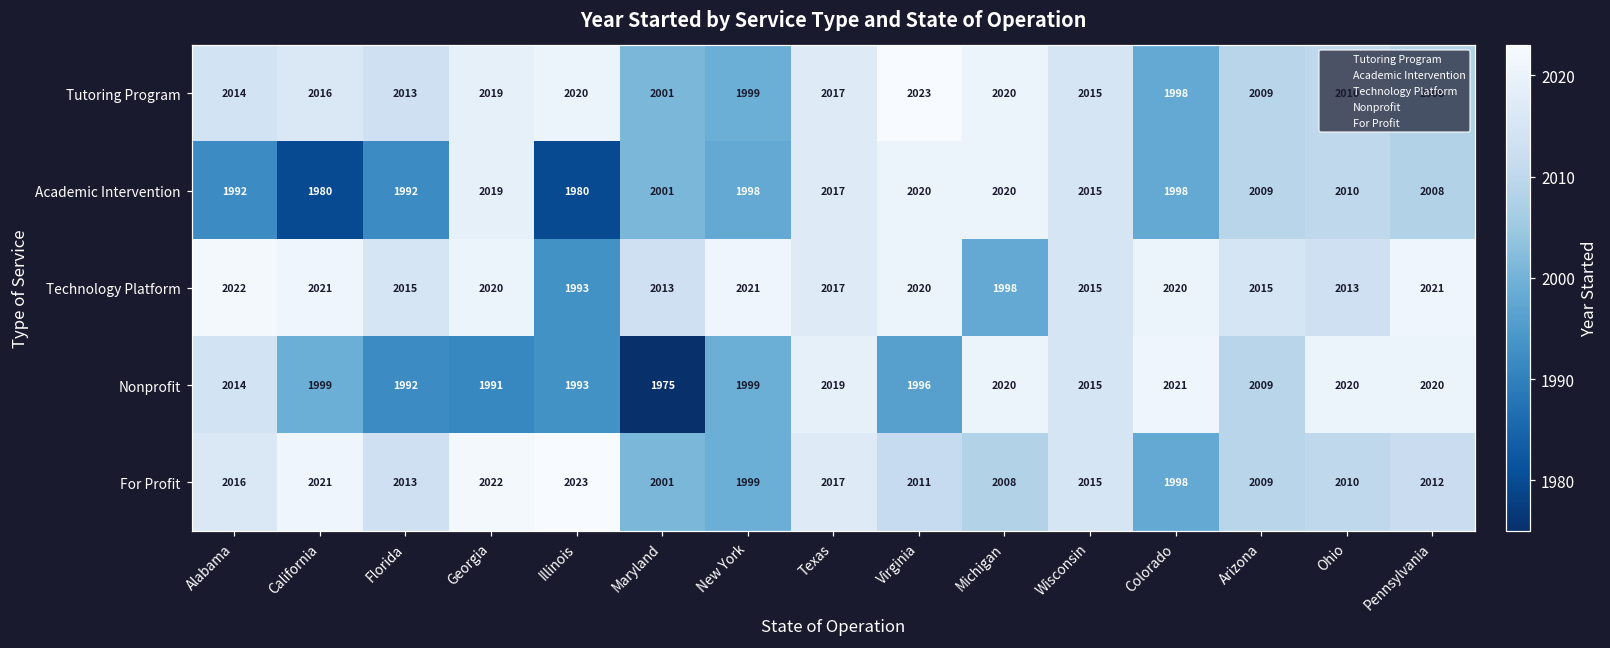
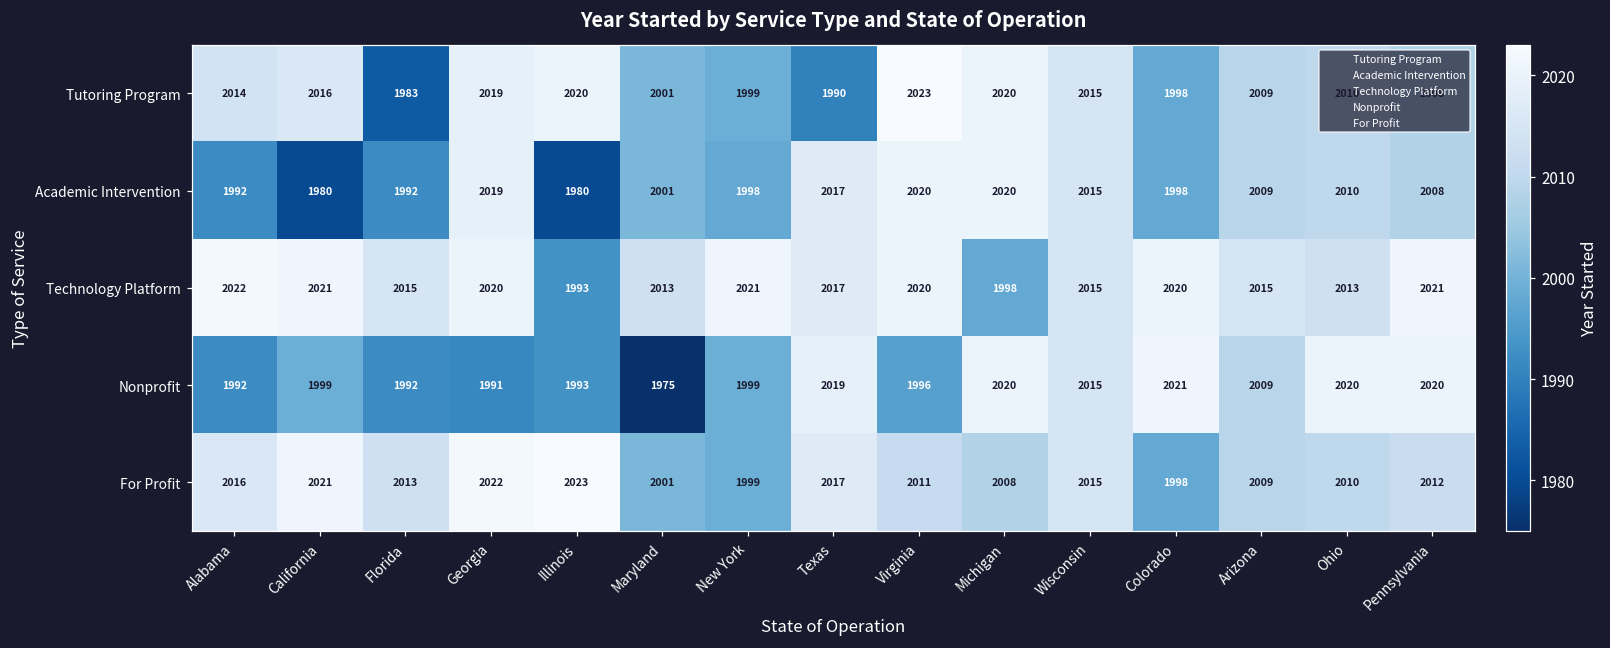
Tutoring Program, Florida: 2013 -> 1983
Tutoring Program, Texas: 2017 -> 1990
Nonprofit, Alabama: 2014 -> 1992
